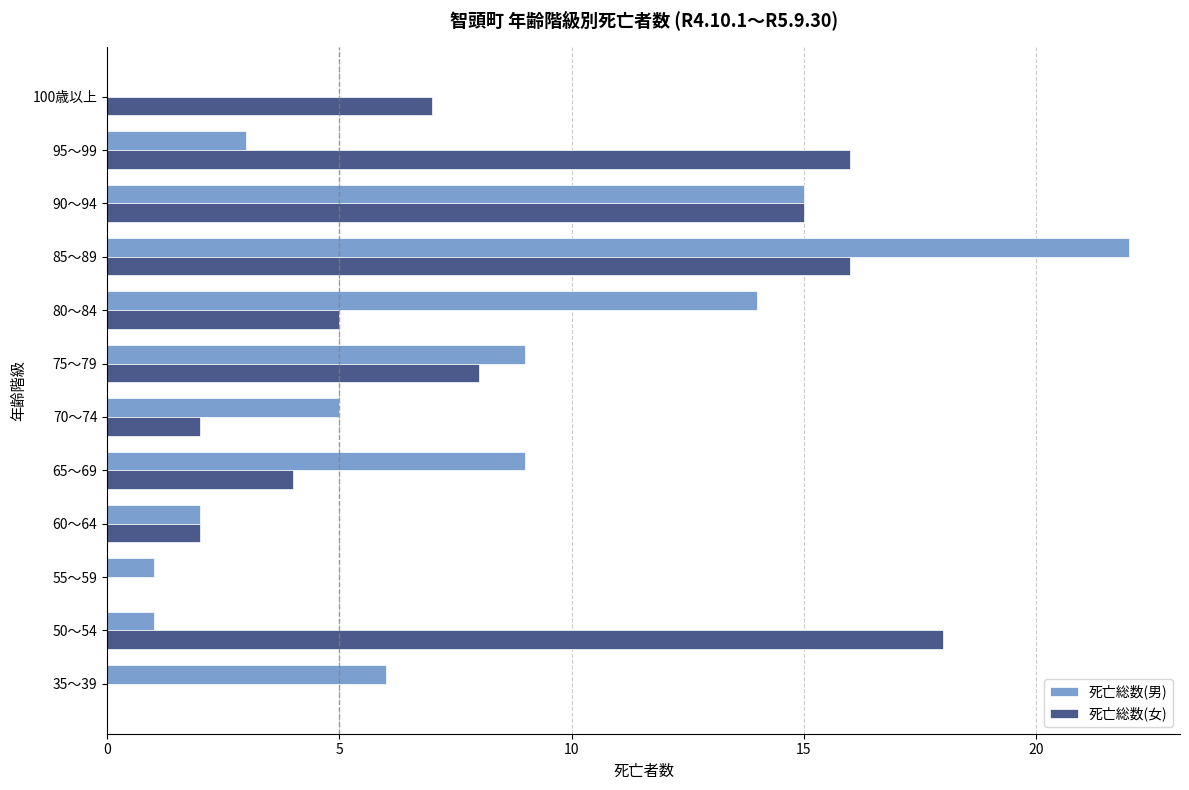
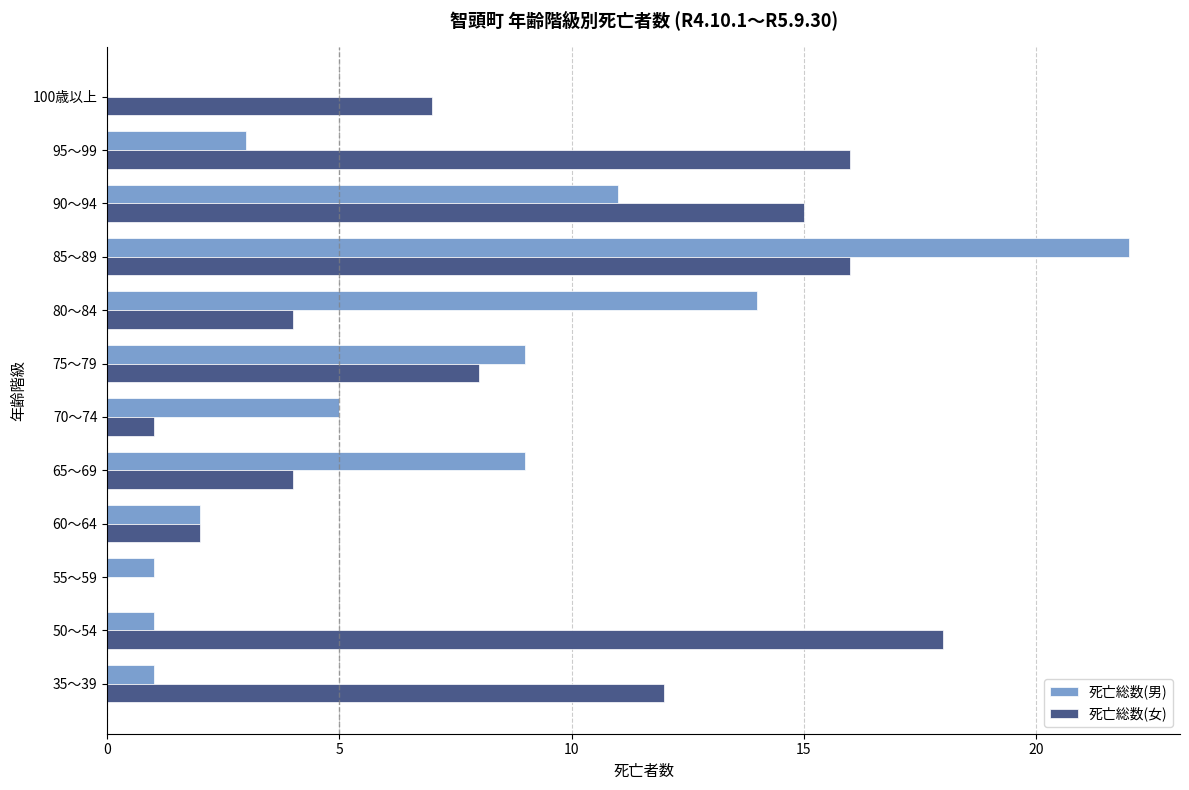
死亡総数(男), 90～94: 15 -> 11
死亡総数(女), 80～84: 5 -> 4
死亡総数(女), 70～74: 2 -> 1
死亡総数(男), 35～39: 6 -> 1
死亡総数(女), 35～39: 0 -> 12
